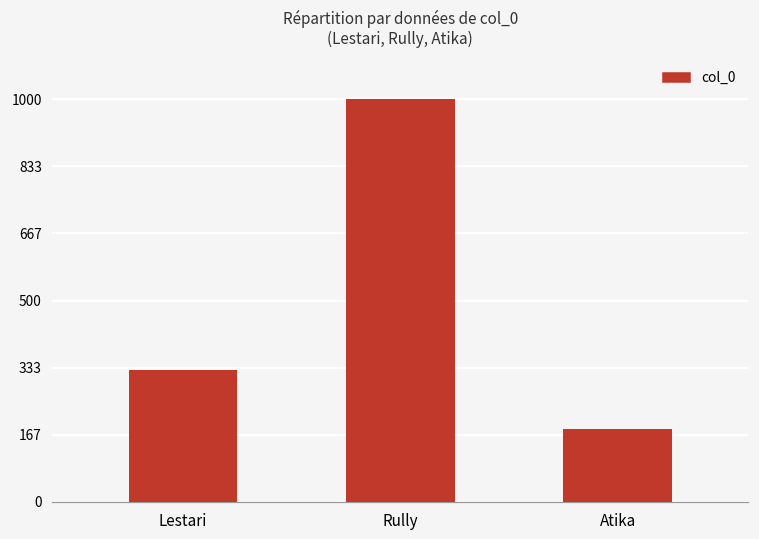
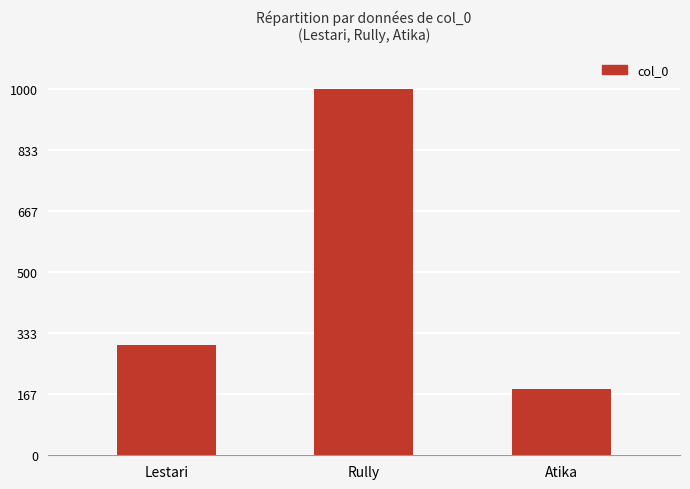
Lestari: 330 -> 300
